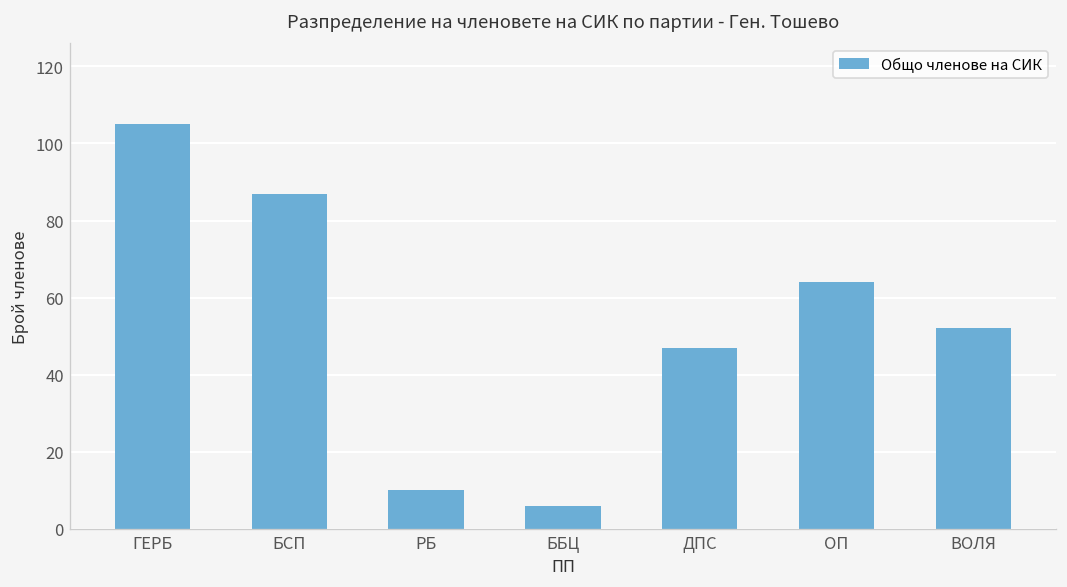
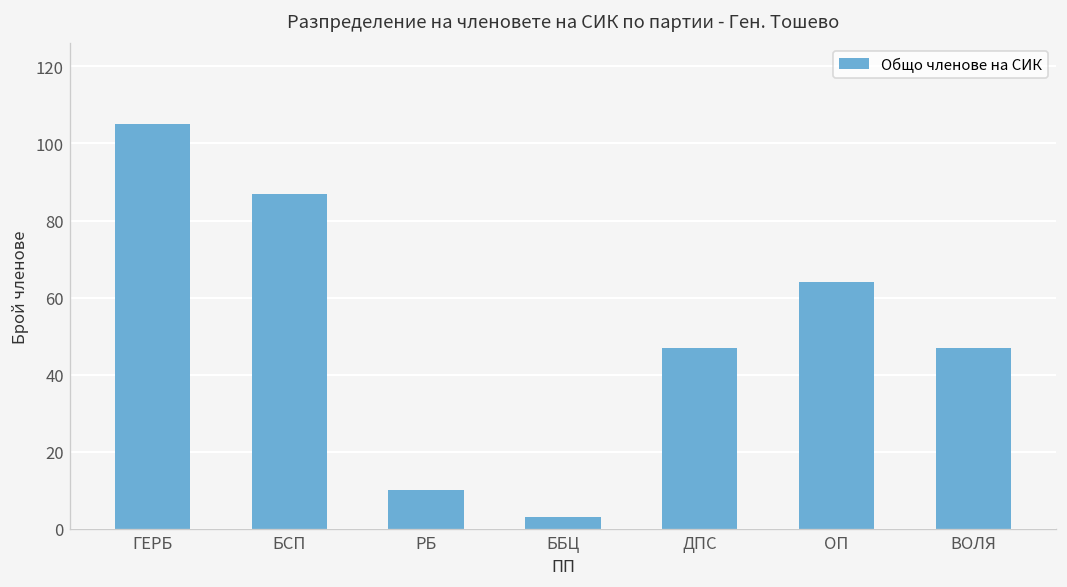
ББЦ: 6 -> 3
ВОЛЯ: 52 -> 47
